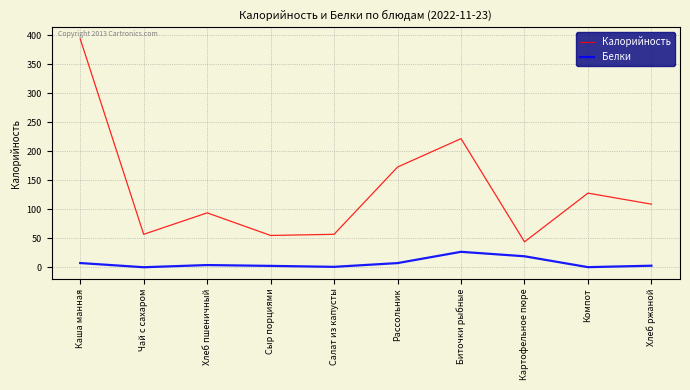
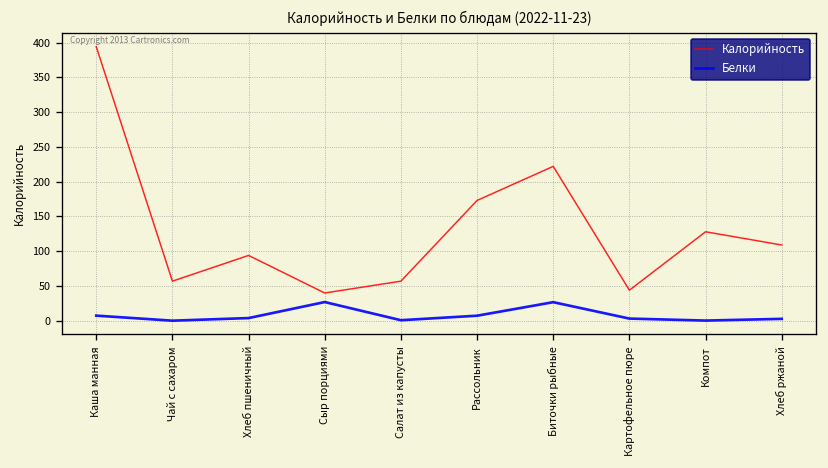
Калорийность, Сыр порциями: 60 -> 40
Белки, Сыр порциями: 0 -> 30
Белки, Картофельное пюре: 20 -> 0
